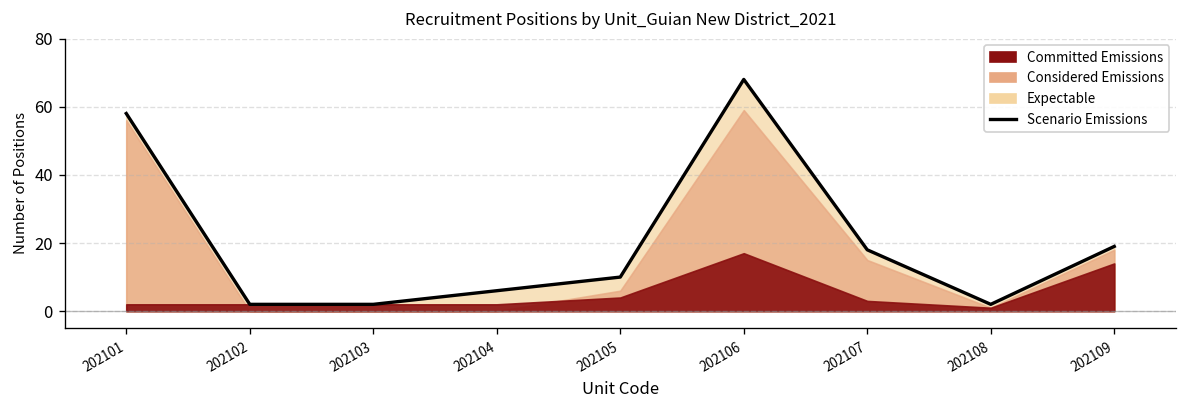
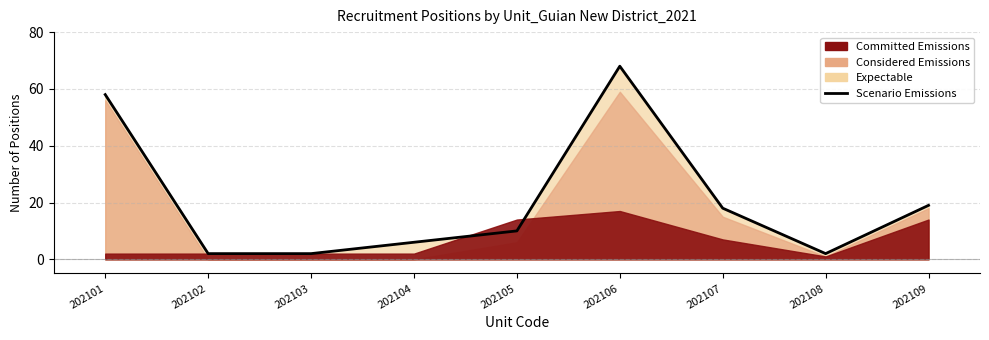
Committed Emissions, 202105: 4 -> 14
Committed Emissions, 202107: 3 -> 7
